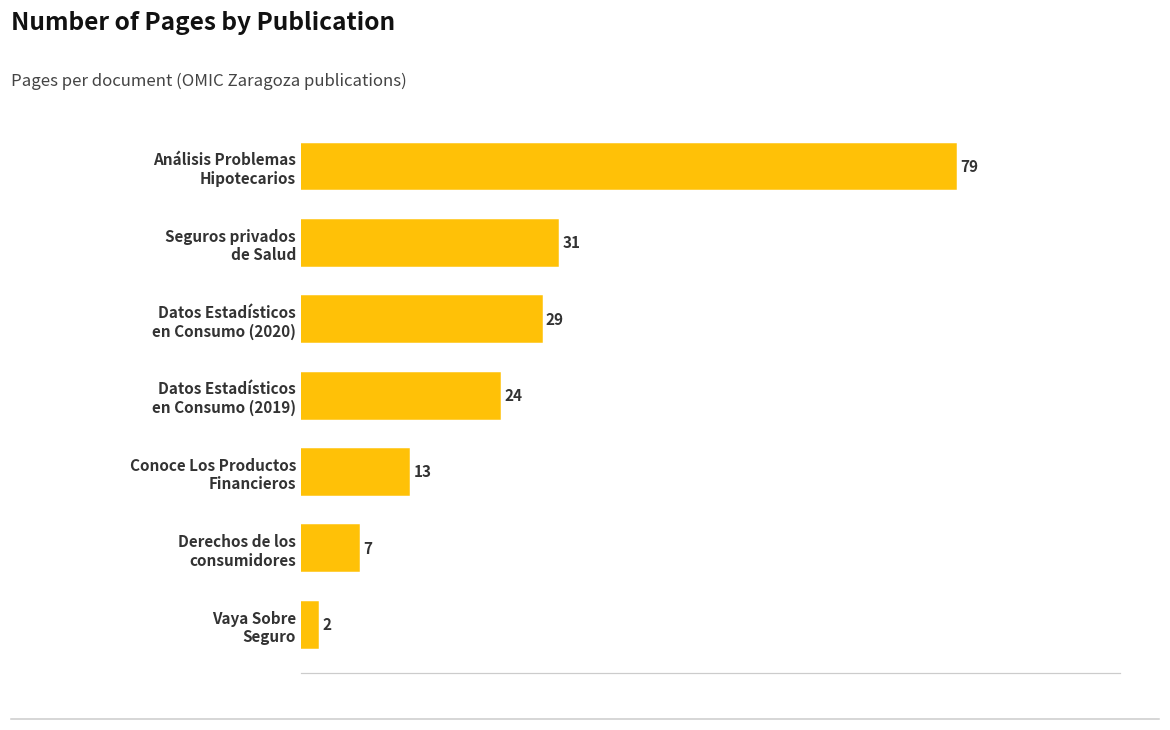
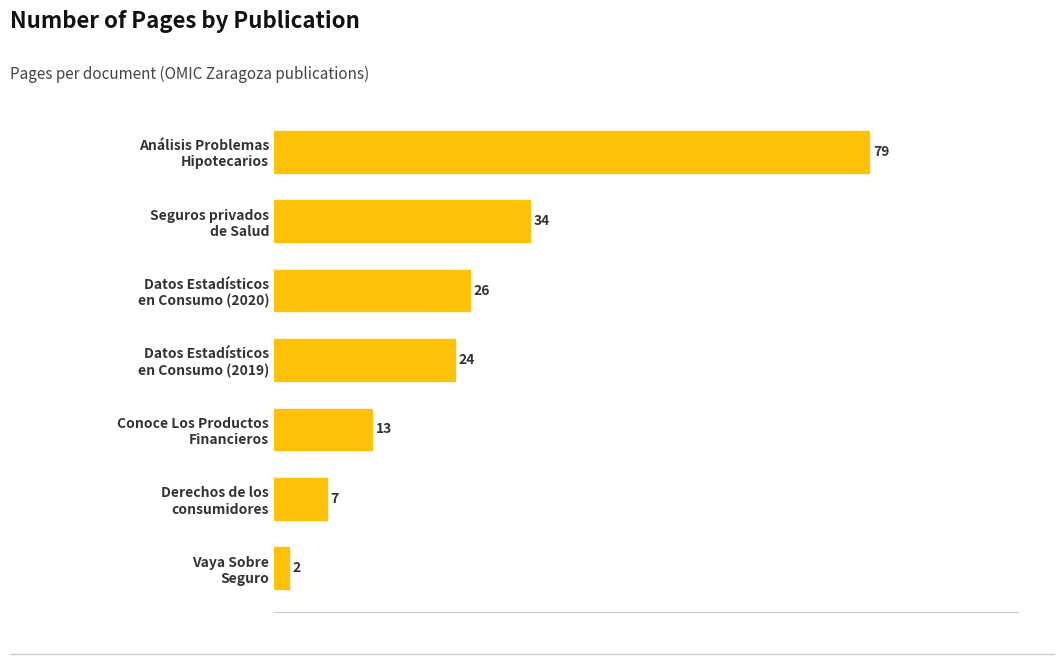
Seguros privados de Salud: 31 -> 34
Datos Estadísticos en Consumo (2020): 29 -> 26
